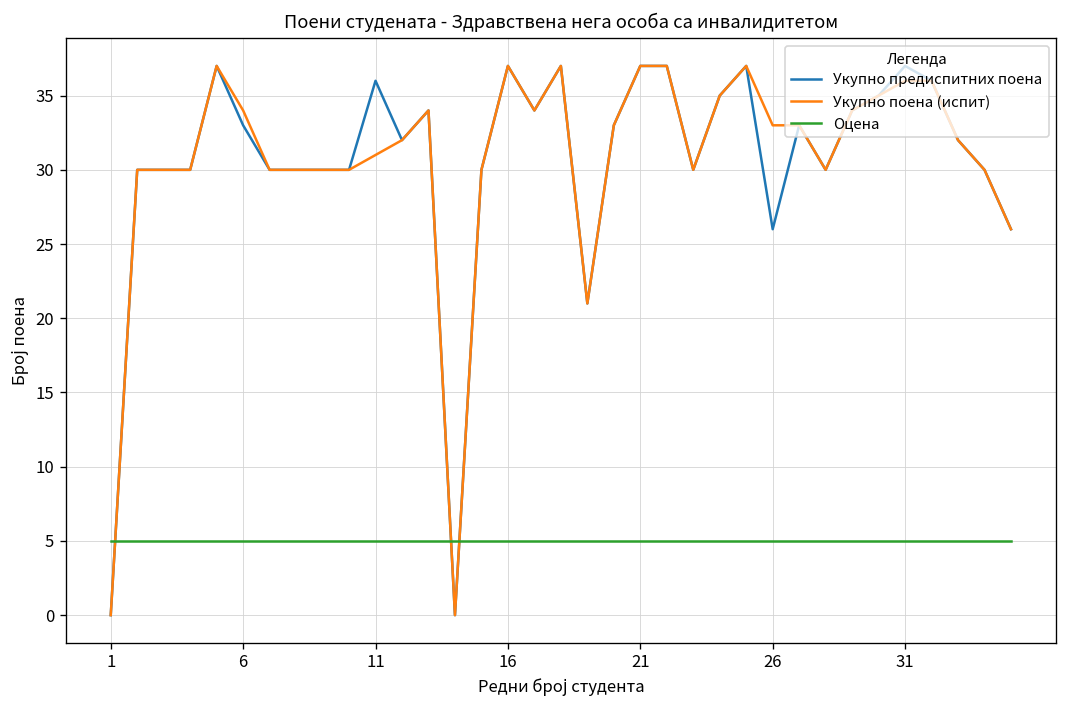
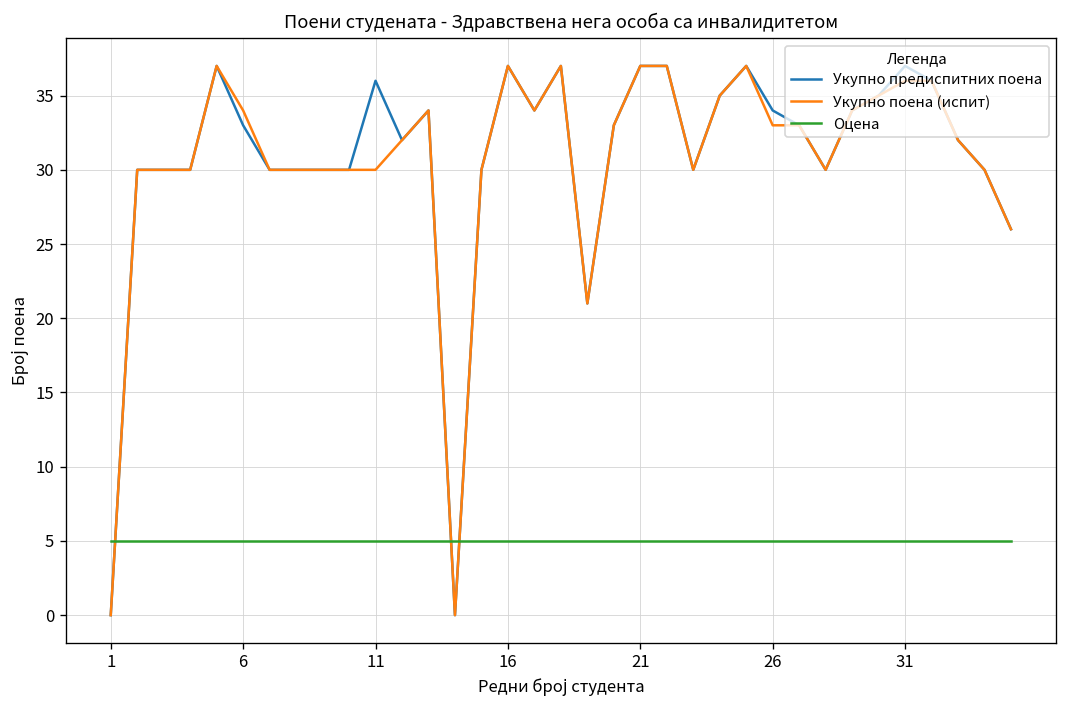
Укупно поена (испит), 11: 31 -> 30
Укупно предиспитних поена, 26: 26 -> 34
